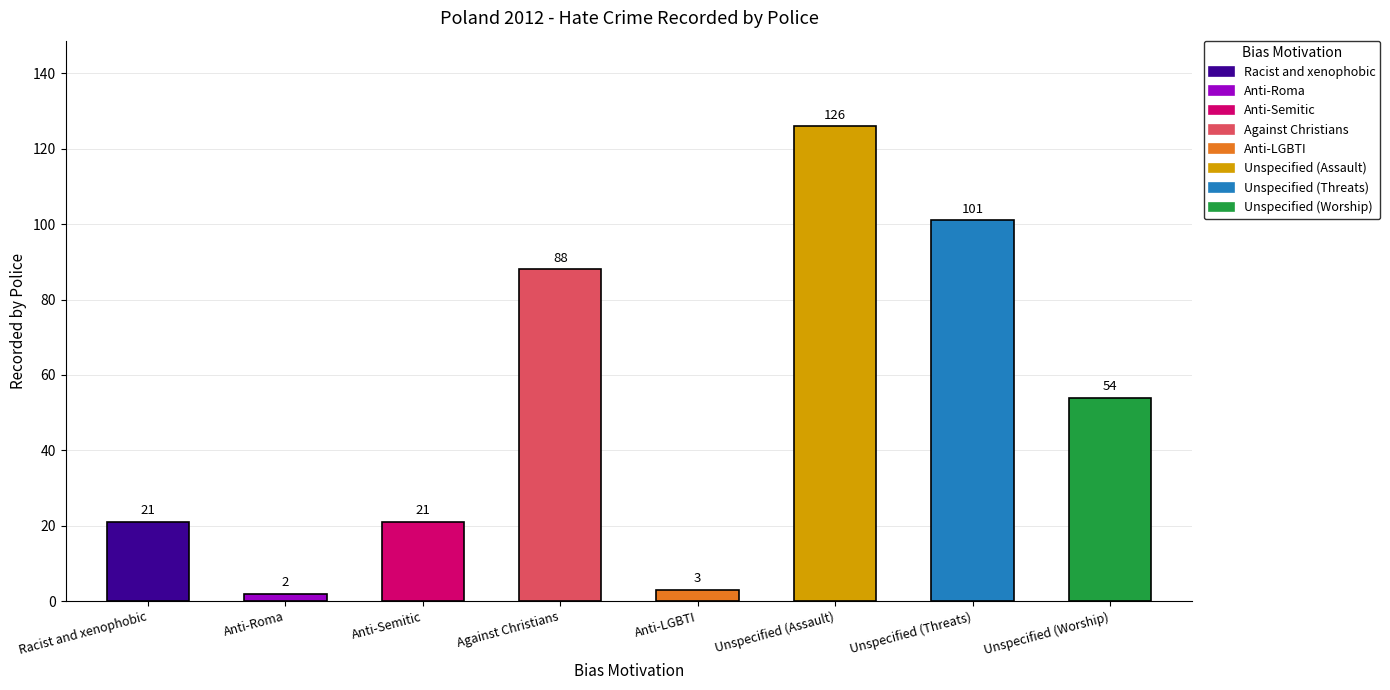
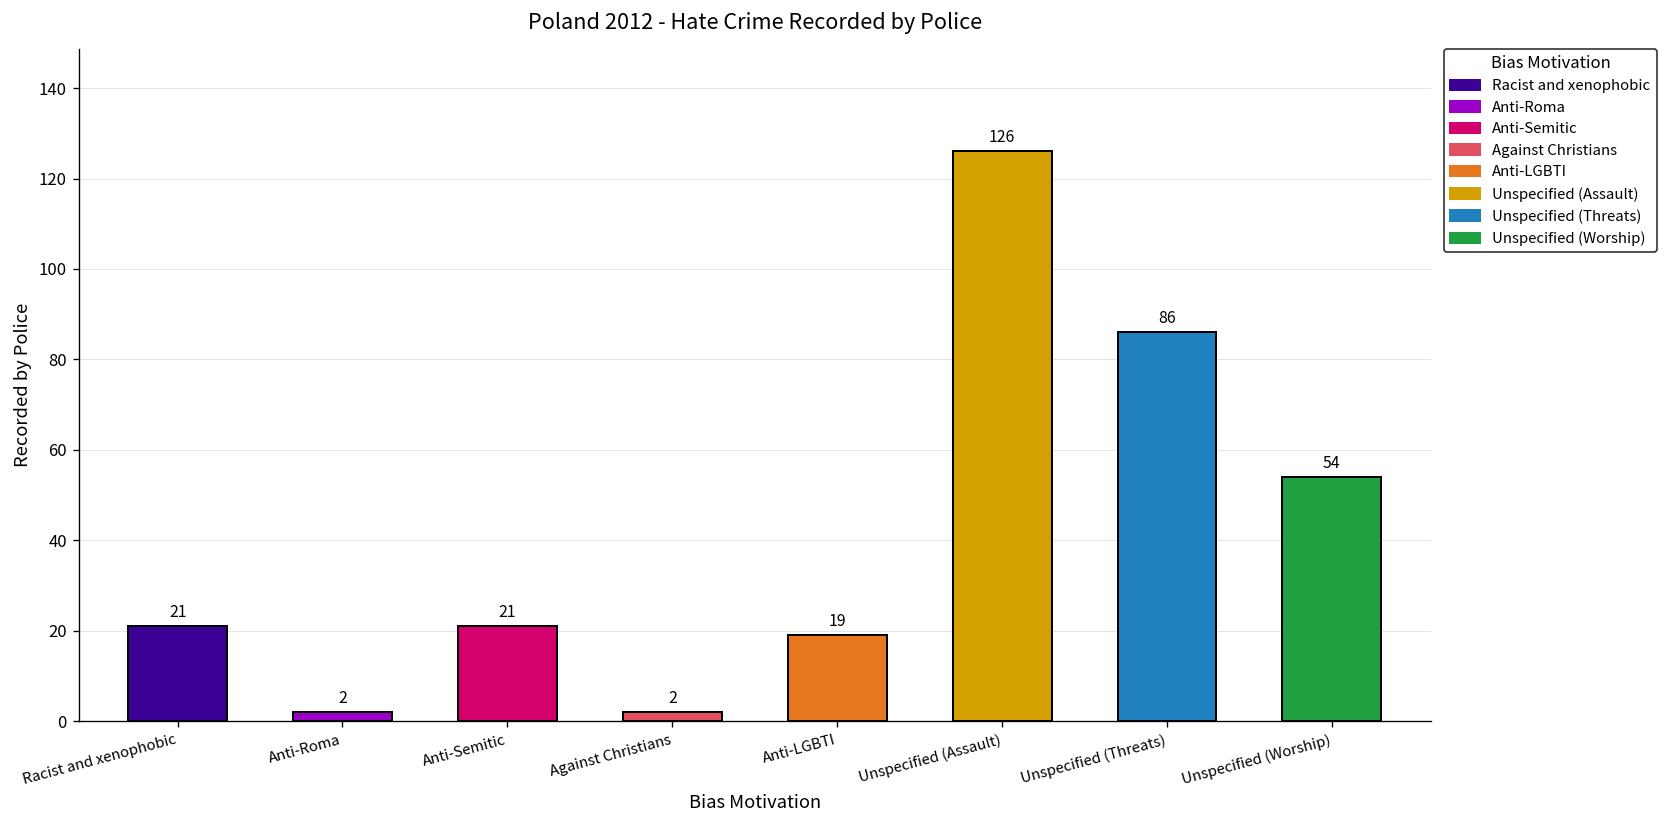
Against Christians: 88 -> 2
Anti-LGBTI: 3 -> 19
Unspecified (Threats): 101 -> 86
